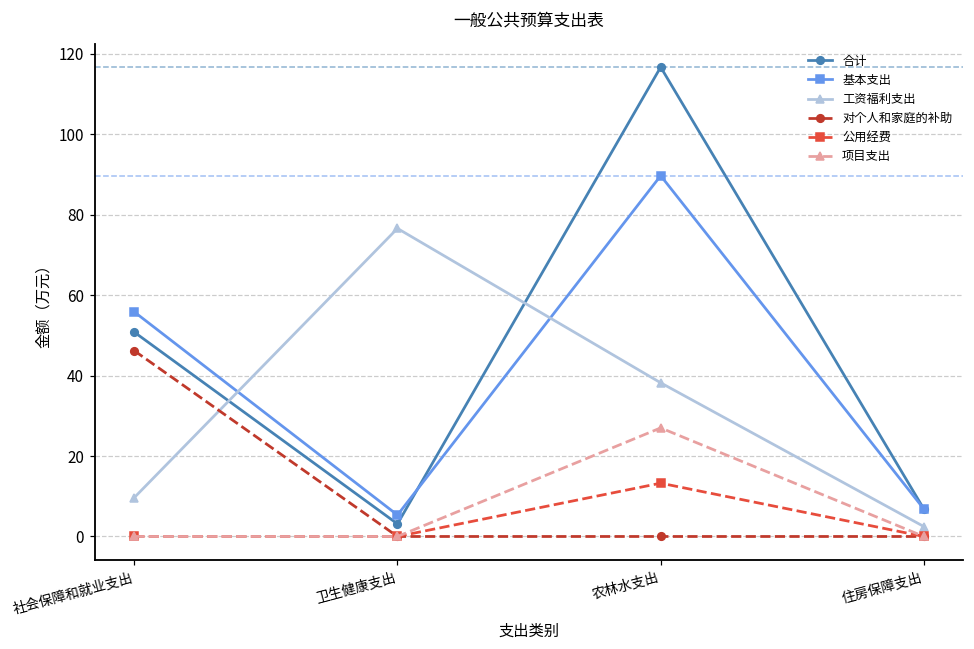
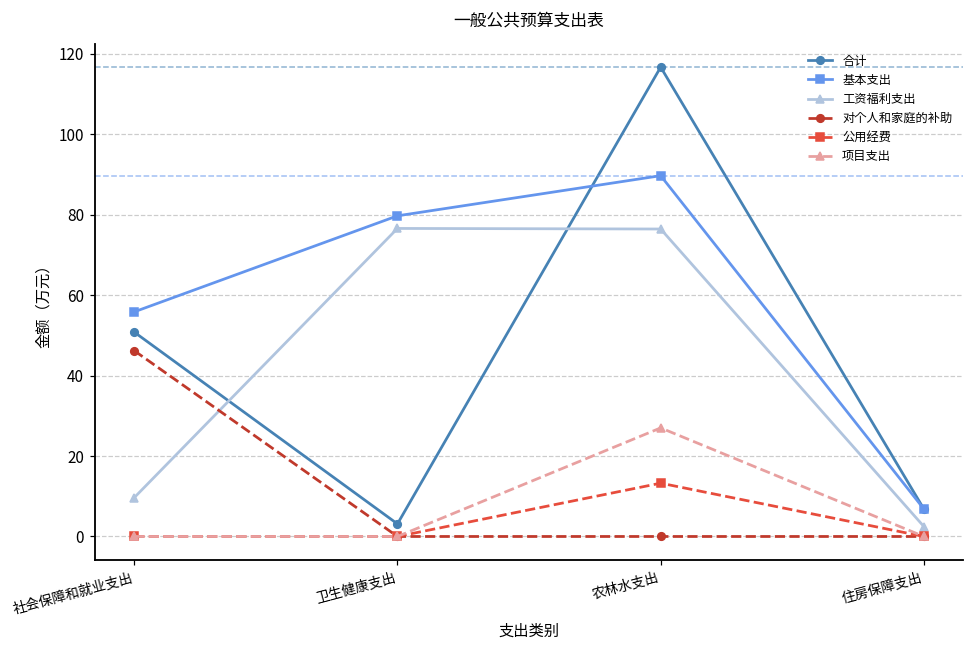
基本支出, 卫生健康支出: 5 -> 80
工资福利支出, 农林水支出: 38 -> 76
